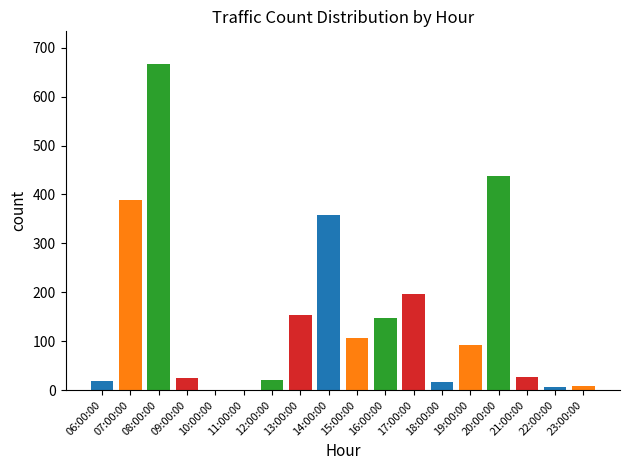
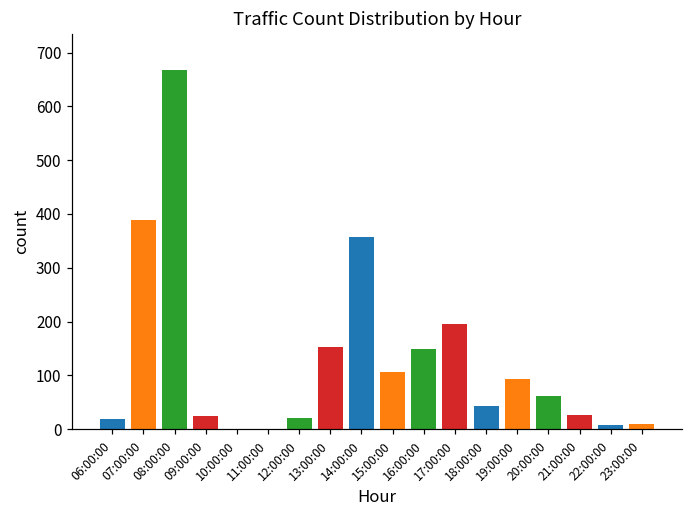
18:00:00: 20 -> 40
20:00:00: 440 -> 60
